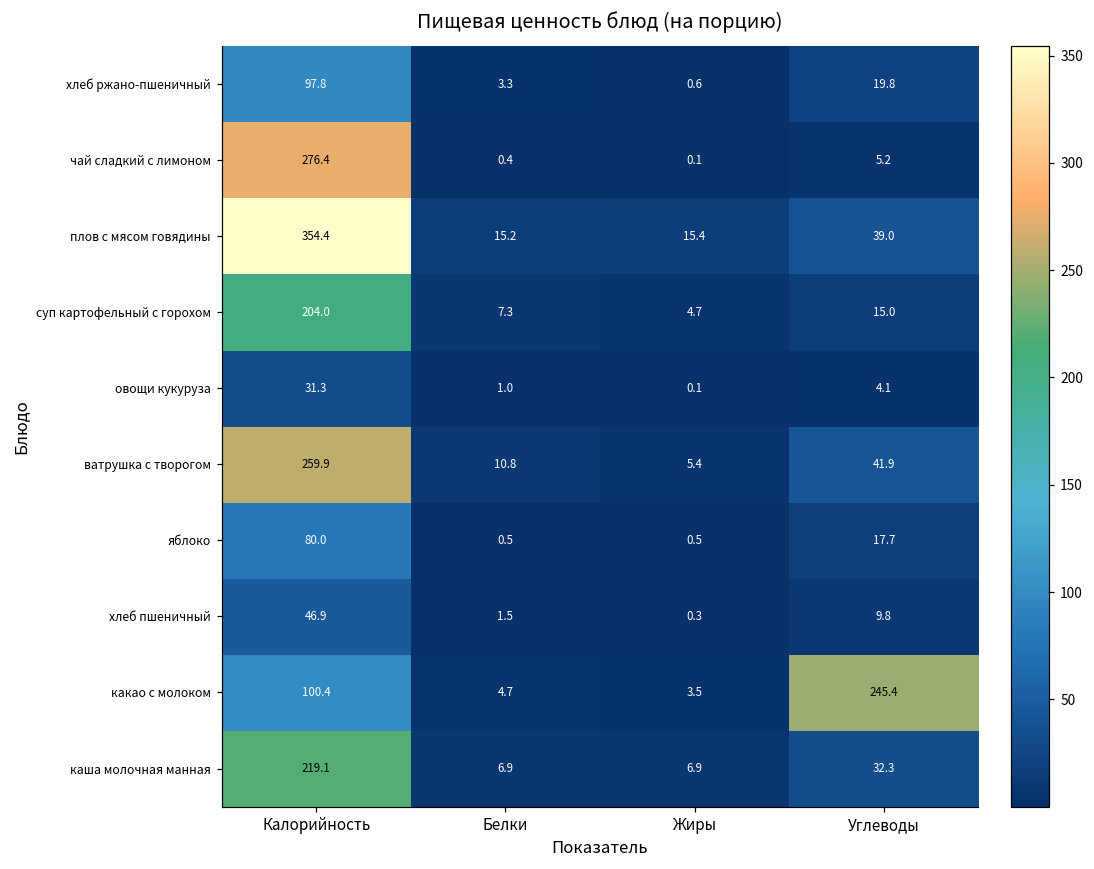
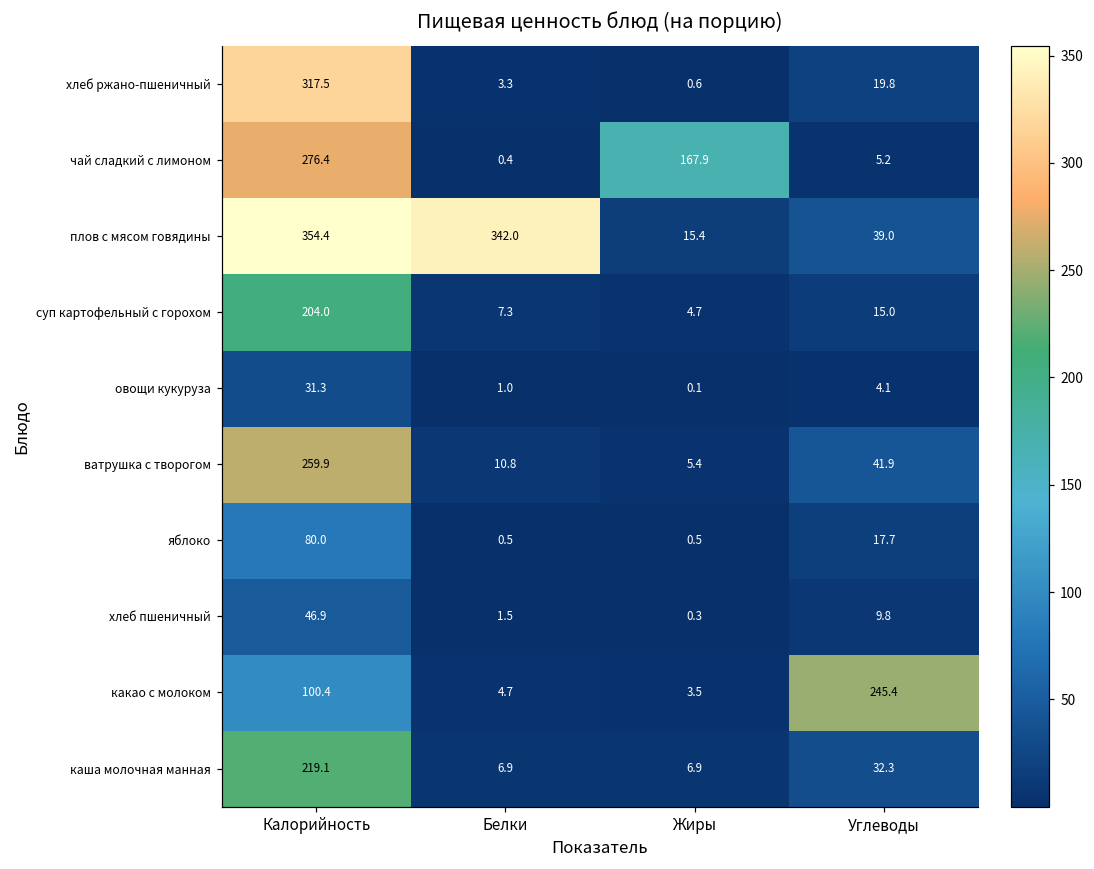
хлеб ржано-пшеничный, Калорийность: 97.8 -> 317.5
чай сладкий с лимоном, Жиры: 0.1 -> 167.9
плов с мясом говядины, Белки: 15.2 -> 342.0
